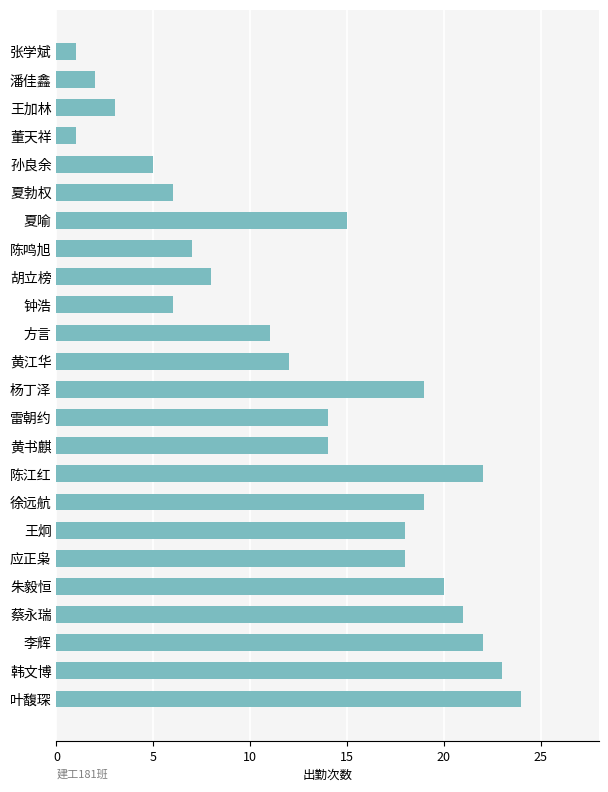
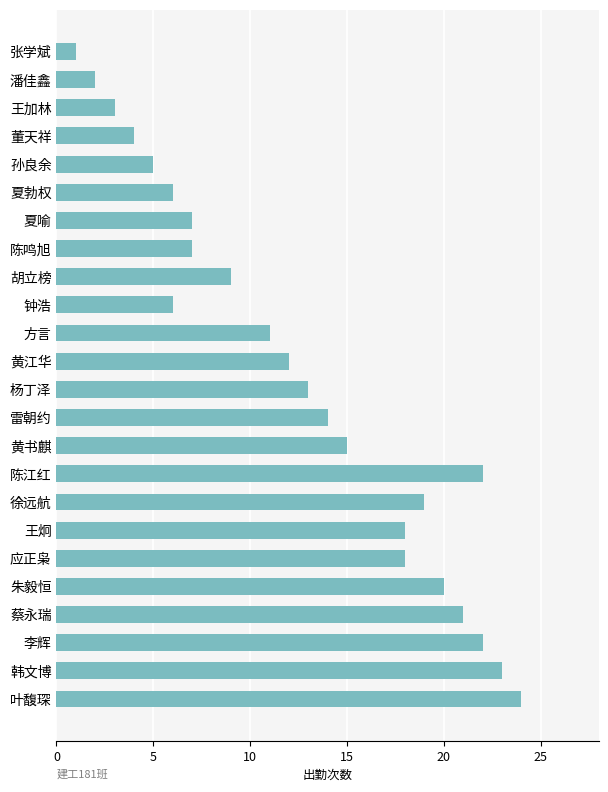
董天祥: 1 -> 4
夏喻: 15 -> 7
胡立榜: 8 -> 9
杨丁泽: 19 -> 13
黄书麒: 14 -> 15
